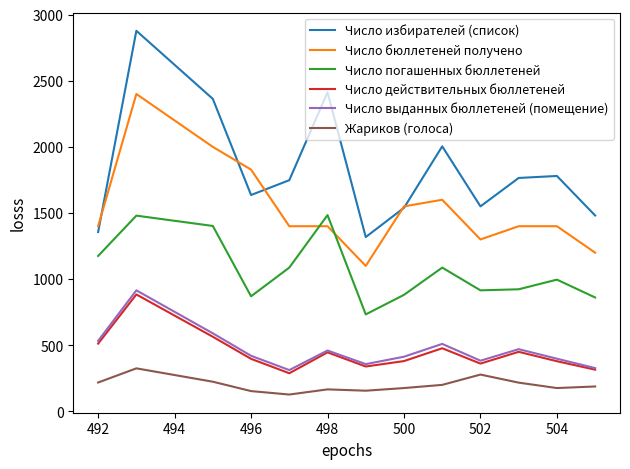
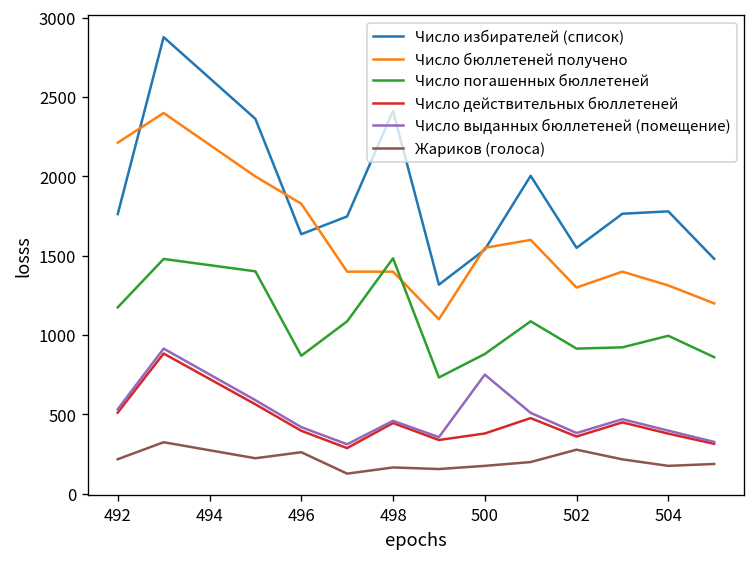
Число избирателей (список), 492: 1360 -> 1760
Число бюллетеней получено, 492: 1400 -> 2210
Жариков (голоса), 496: 150 -> 260
Число выданных бюллетеней (помещение), 500: 410 -> 750
Число бюллетеней получено, 504: 1400 -> 1310
